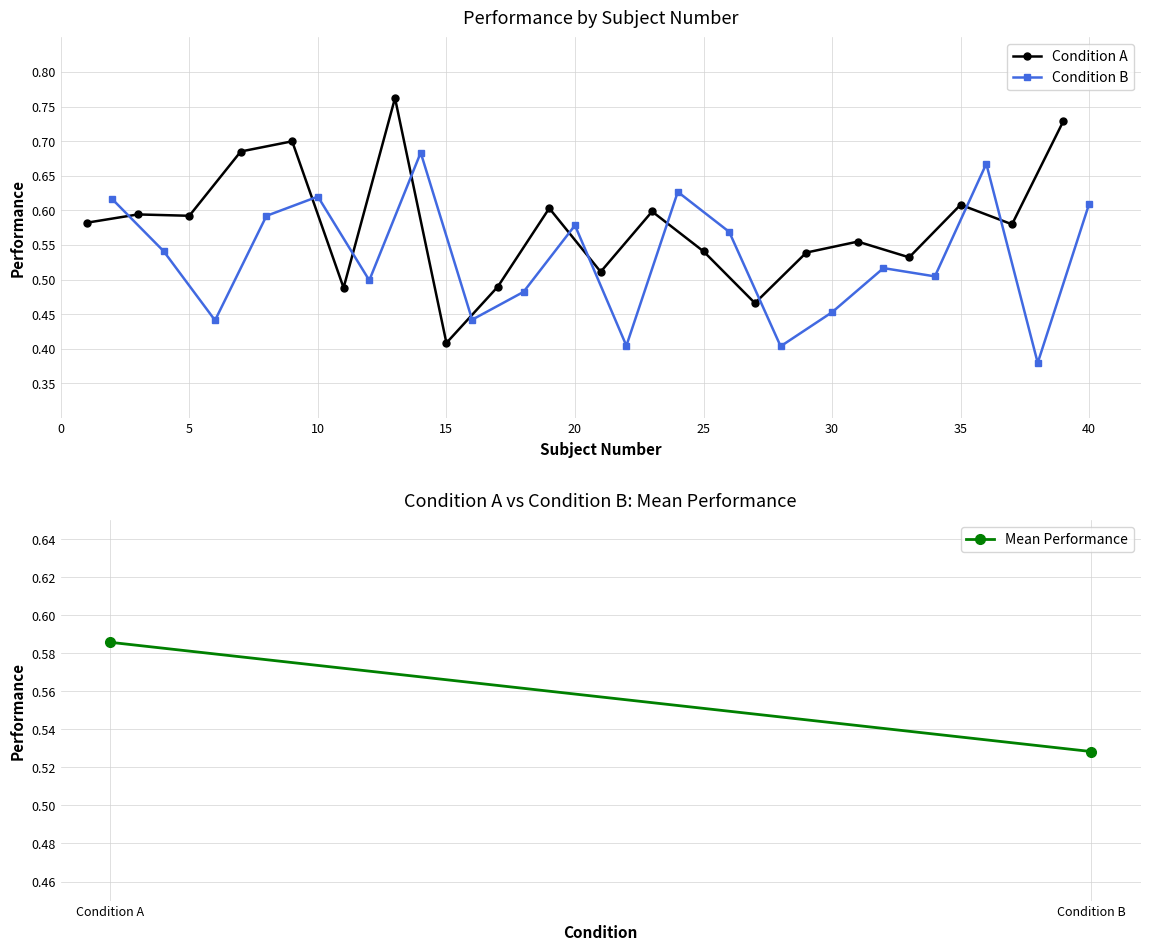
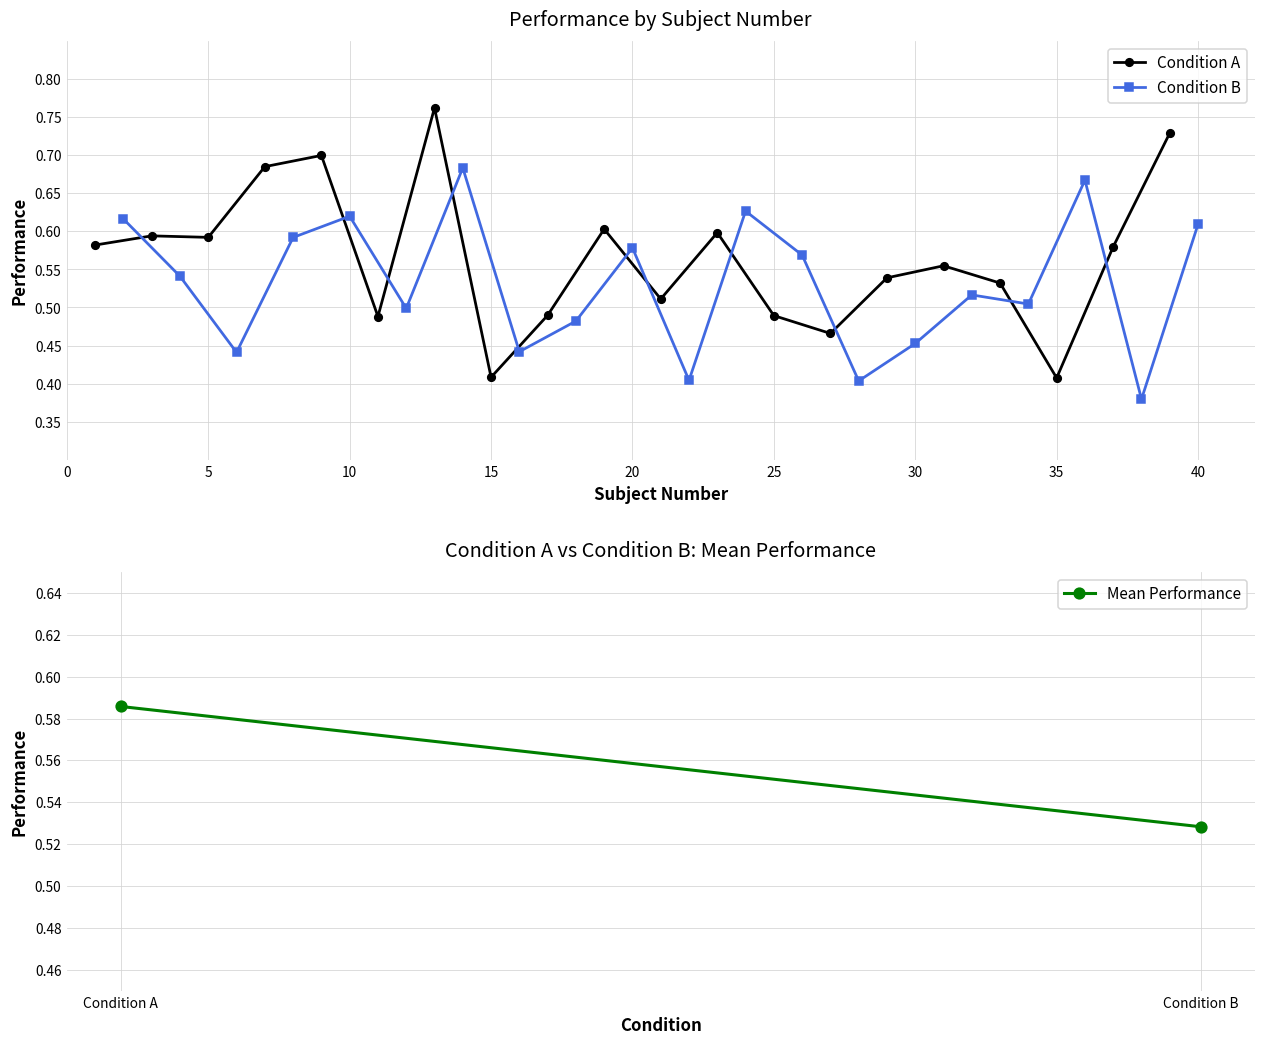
Performance by Subject Number, Condition A, 25: 0.54 -> 0.49
Performance by Subject Number, Condition A, 35: 0.61 -> 0.41
